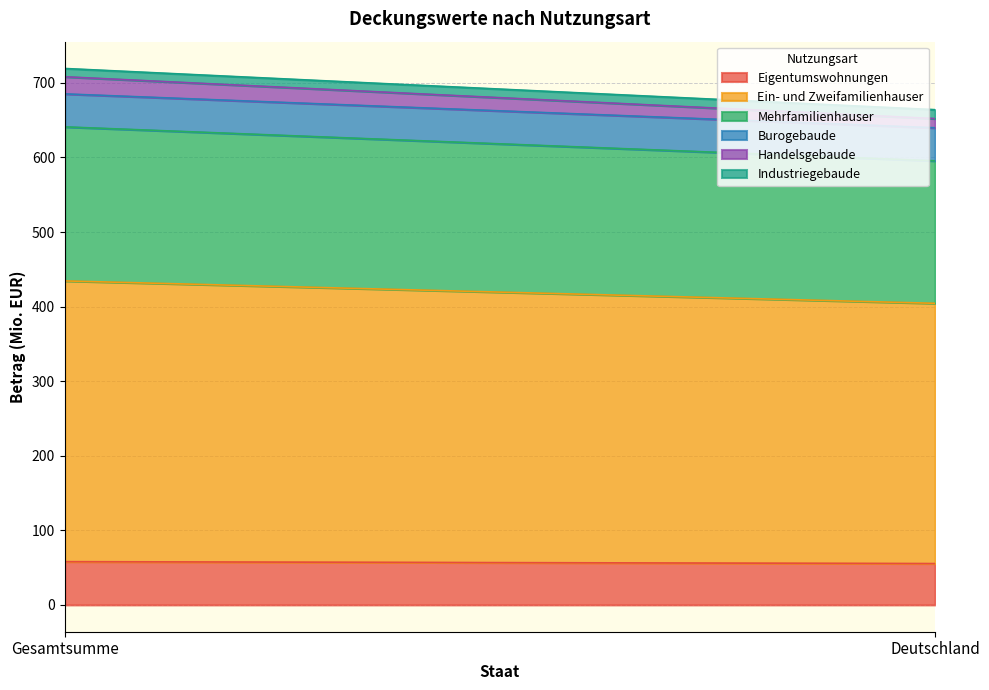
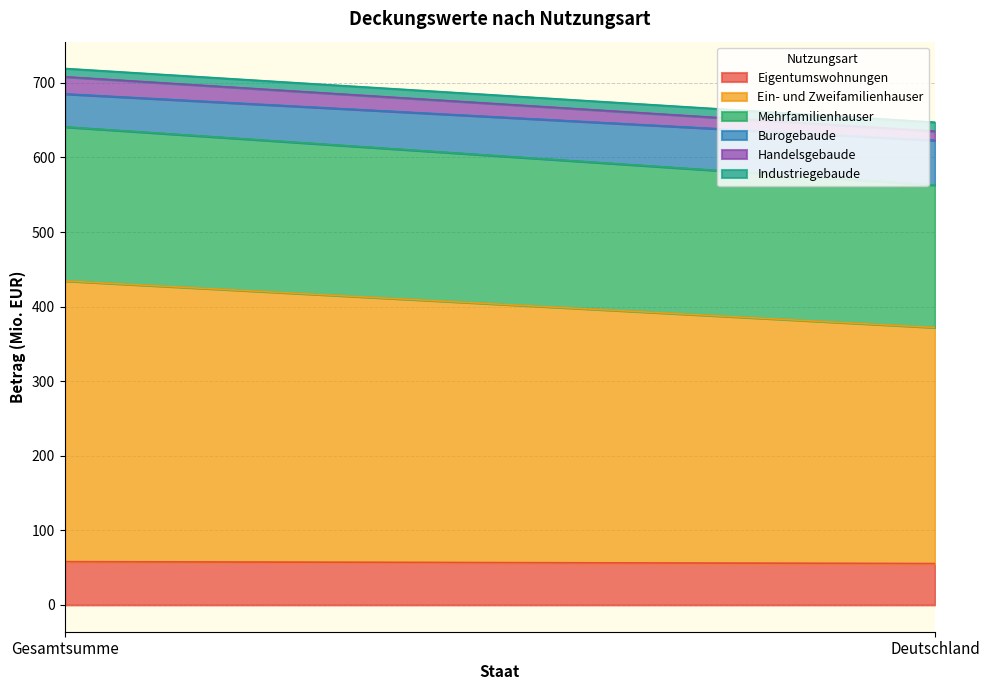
Ein- und Zweifamilienhauser, Deutschland: 350 -> 320
Burogebaude, Deutschland: 40 -> 60
